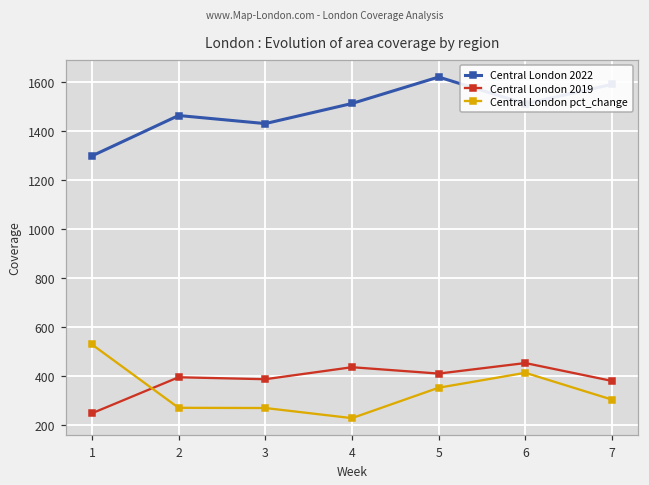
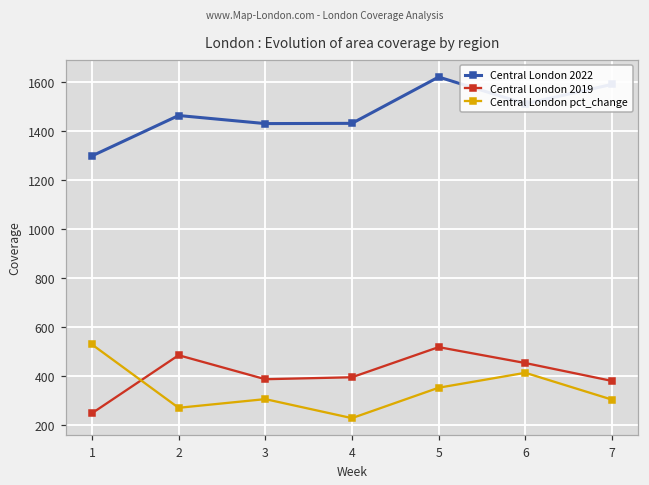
Central London 2019, 2: 400 -> 490
Central London pct_change, 3: 270 -> 310
Central London 2022, 4: 1510 -> 1430
Central London 2019, 4: 440 -> 400
Central London 2019, 5: 410 -> 520
